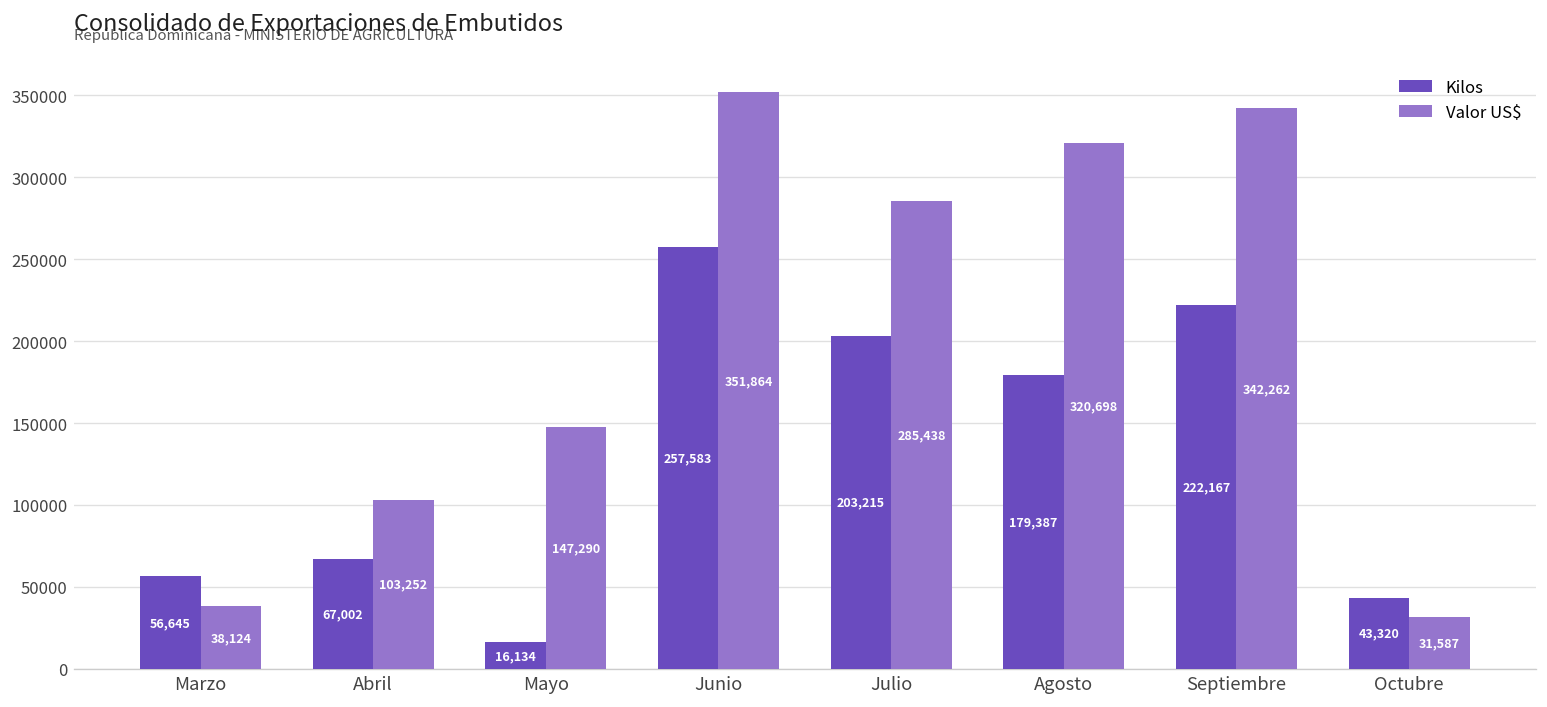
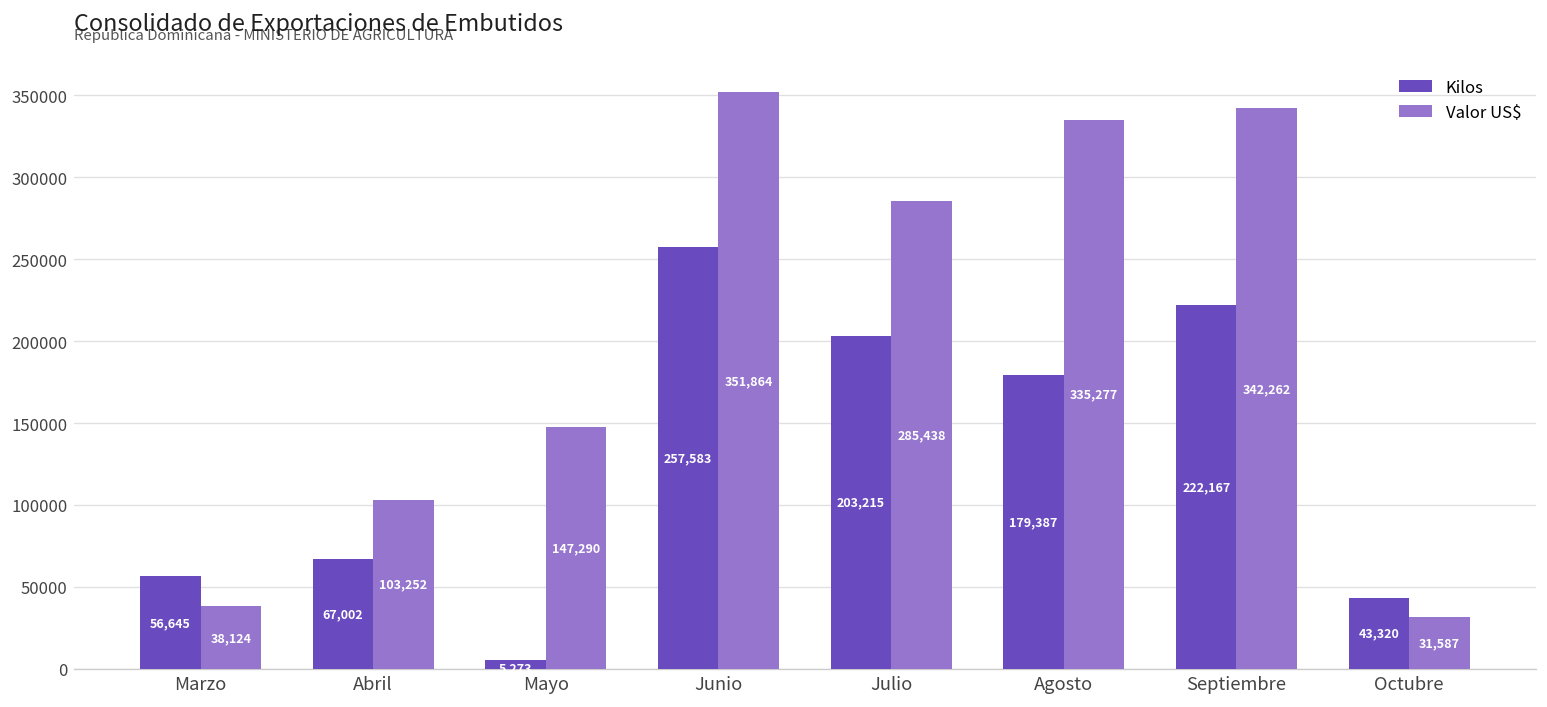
Kilos, Mayo: 16,134 -> 5,273
Valor US$, Agosto: 320,698 -> 335,277
